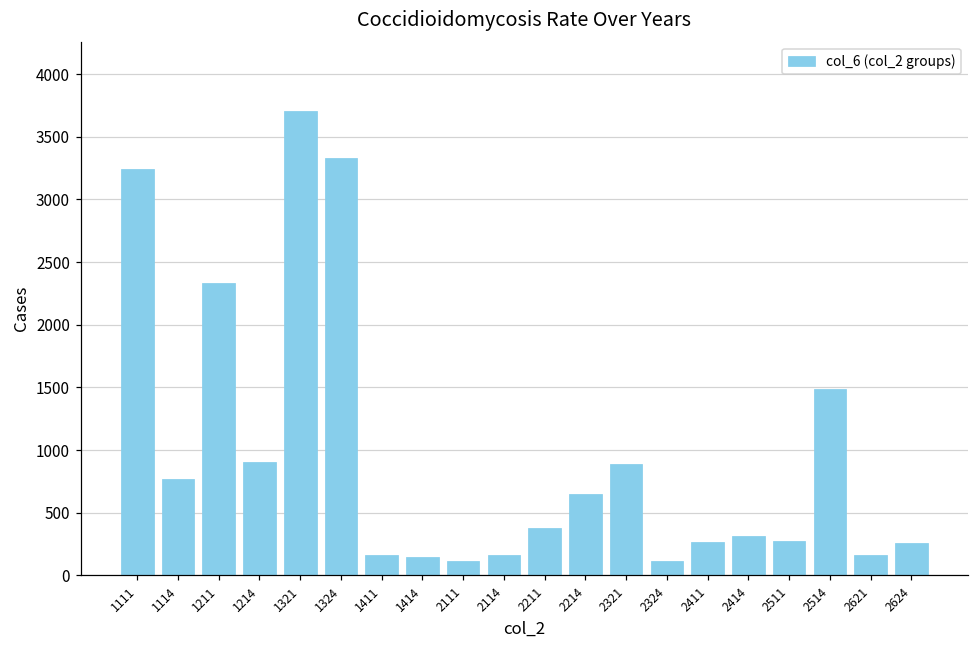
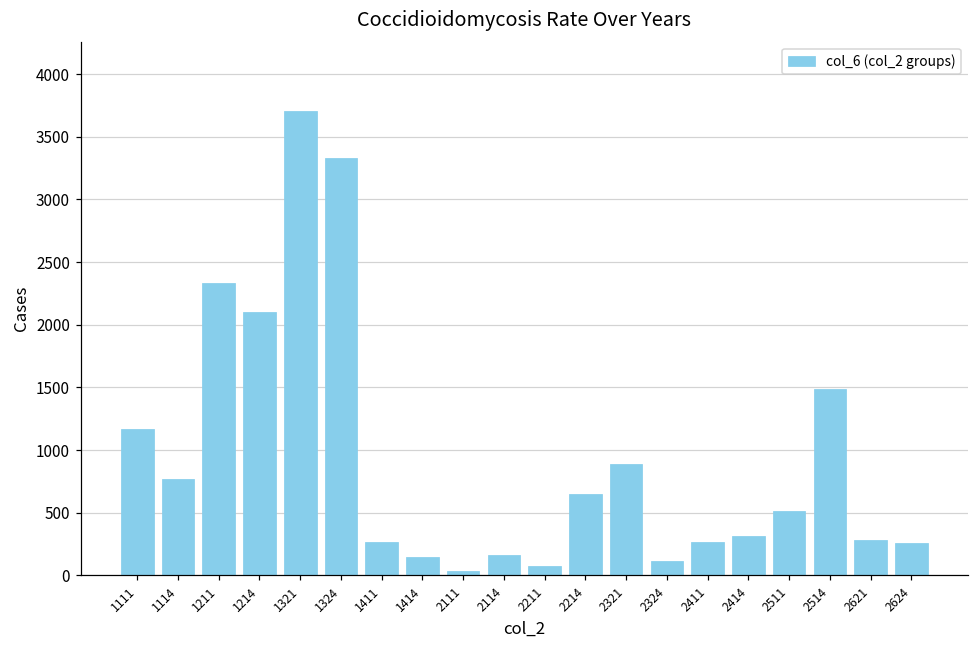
1111: 3240 -> 1170
1214: 910 -> 2100
1411: 170 -> 260
2111: 110 -> 40
2211: 370 -> 80
2511: 270 -> 510
2621: 160 -> 290
